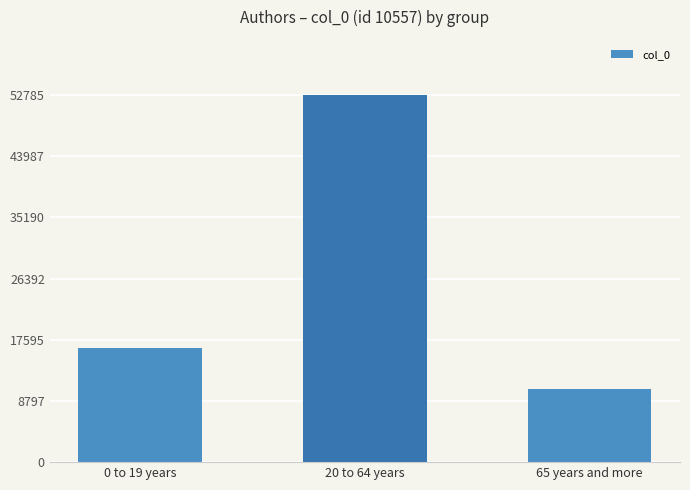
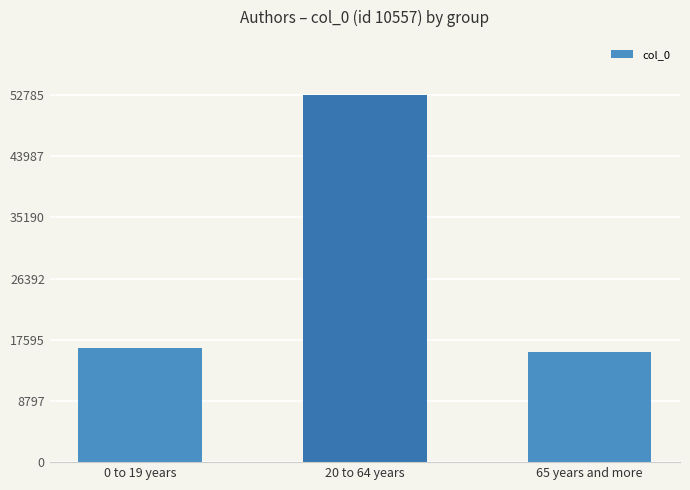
65 years and more: 11000 -> 16000
